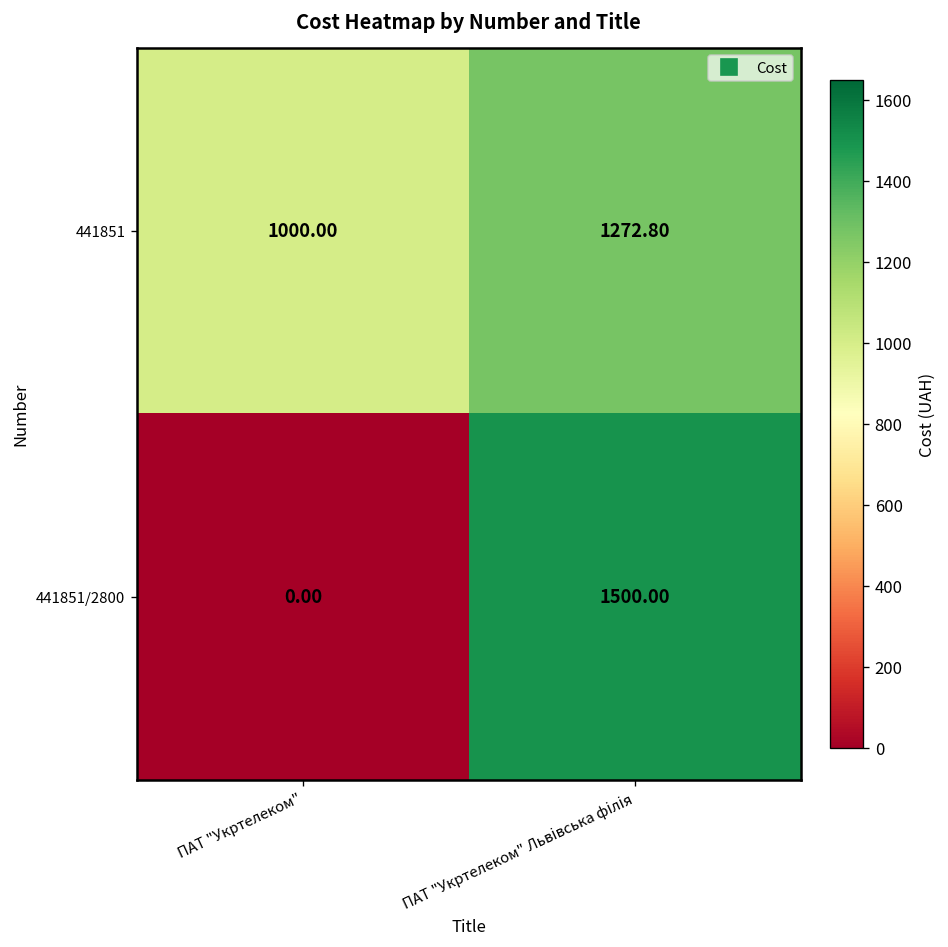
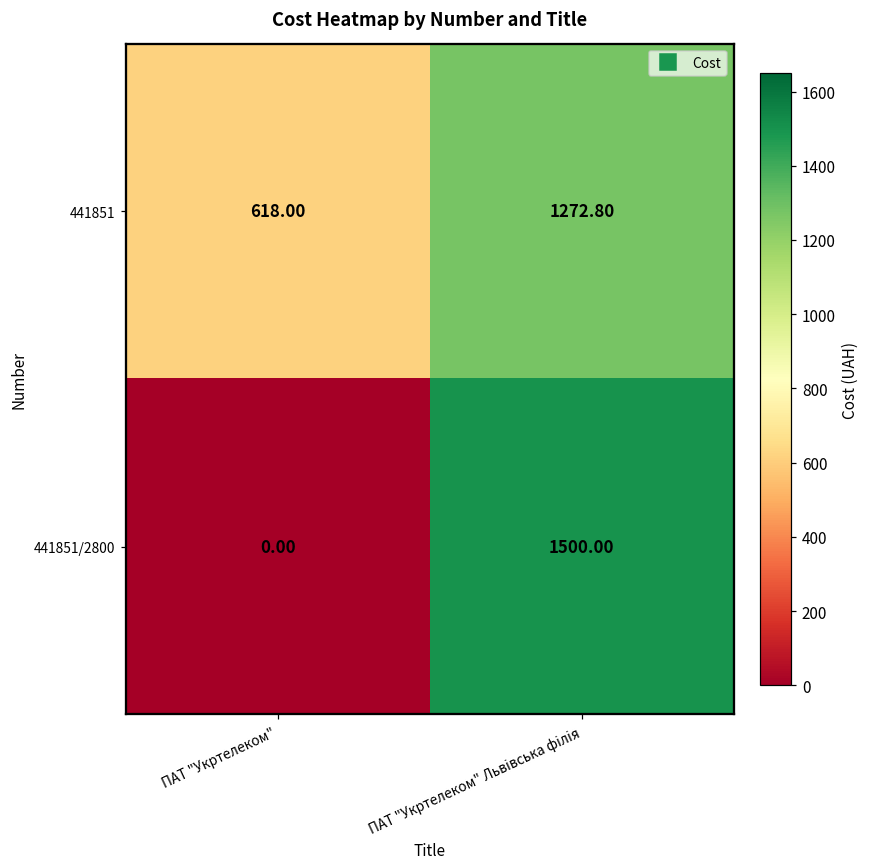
441851, ПАТ "Укртелеком": 1000.00 -> 618.00
